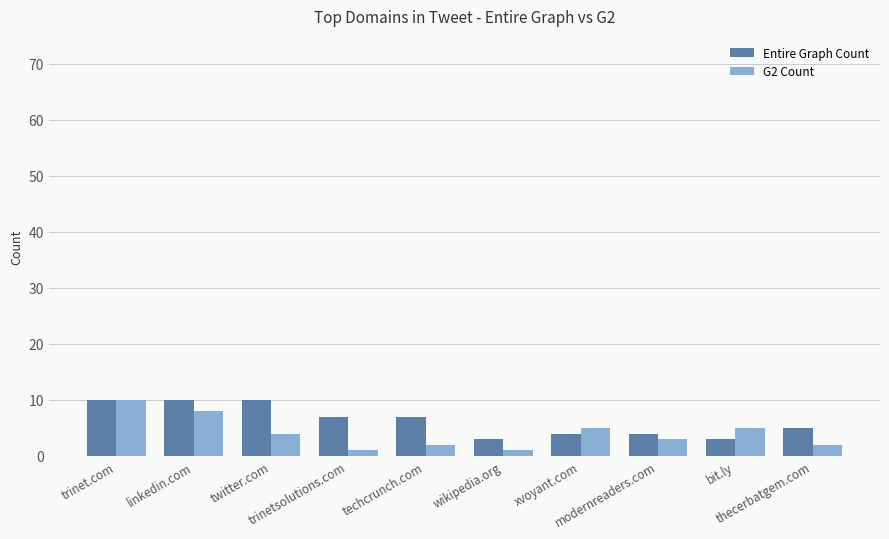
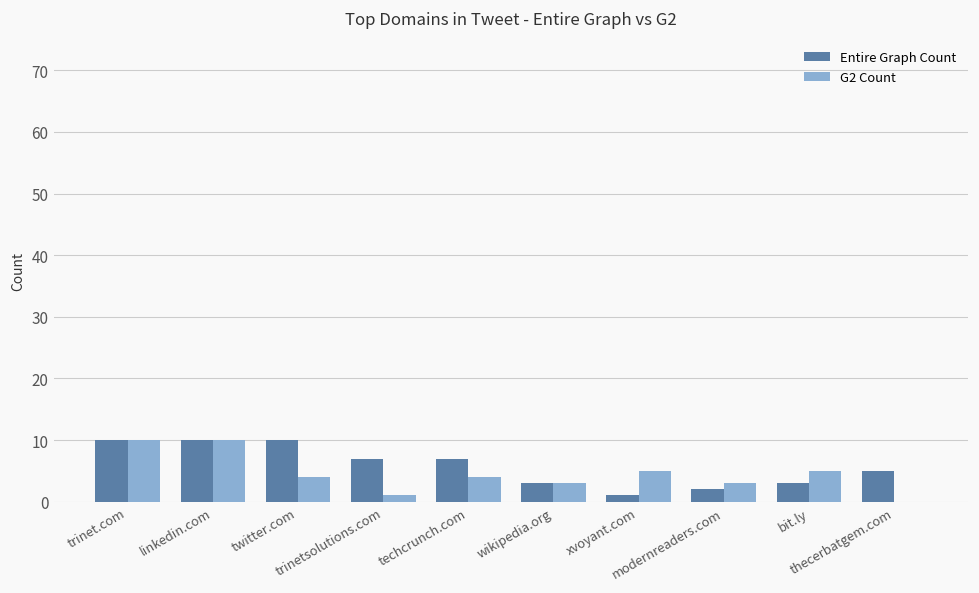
G2 Count, linkedin.com: 8 -> 10
G2 Count, techcrunch.com: 2 -> 4
G2 Count, wikipedia.org: 1 -> 3
Entire Graph Count, xvoyant.com: 4 -> 1
Entire Graph Count, modernreaders.com: 4 -> 2
G2 Count, thecerbatgem.com: 2 -> 0
